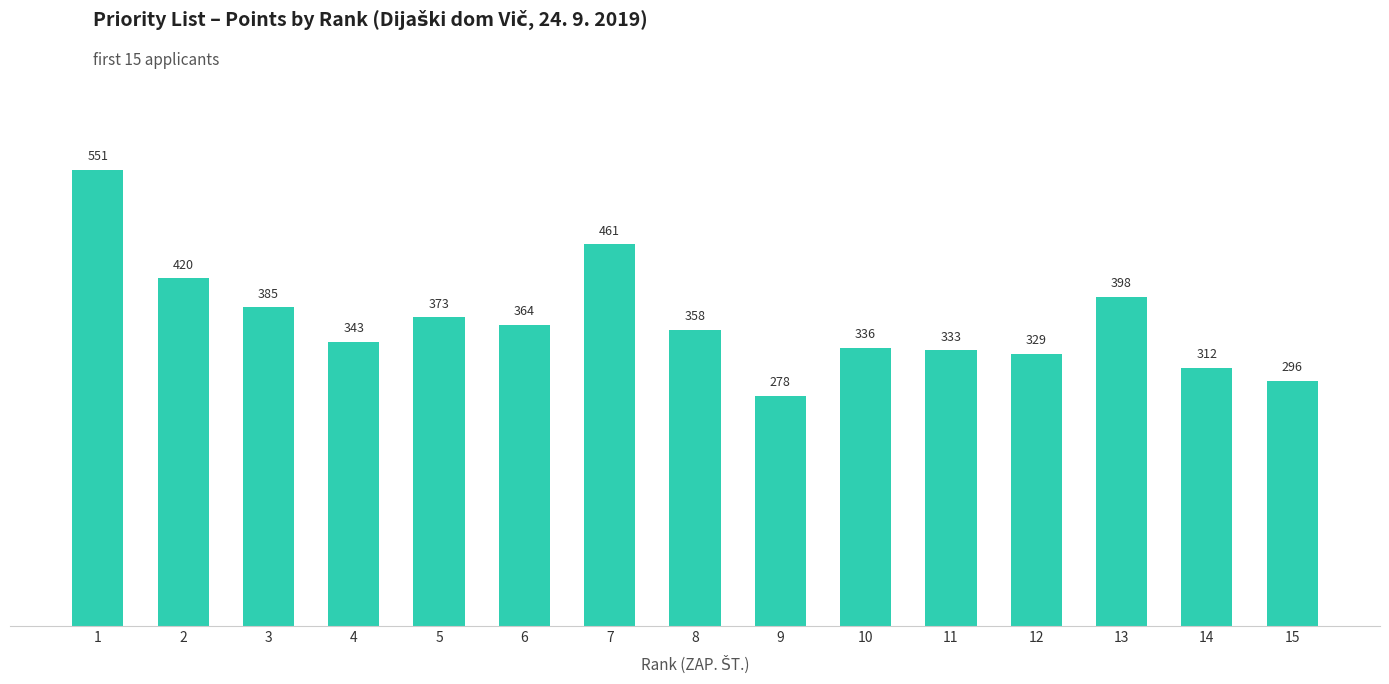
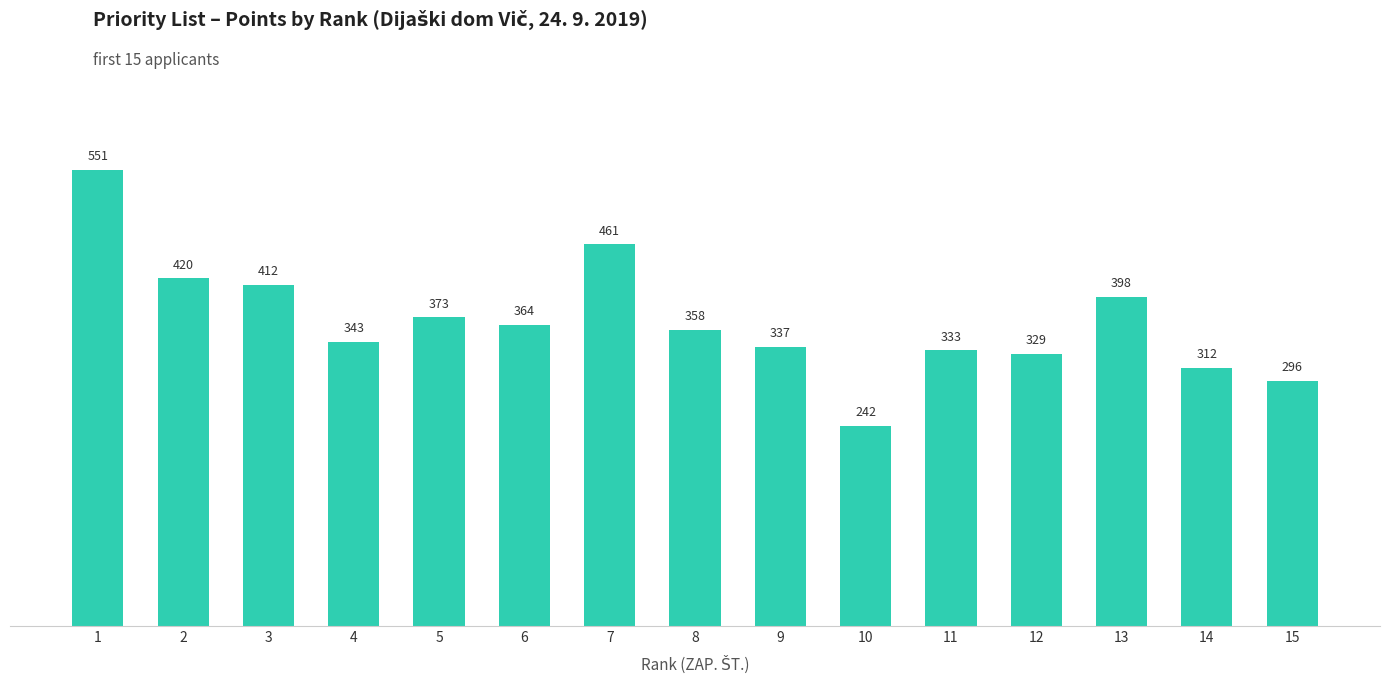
3: 385 -> 412
9: 278 -> 337
10: 336 -> 242
